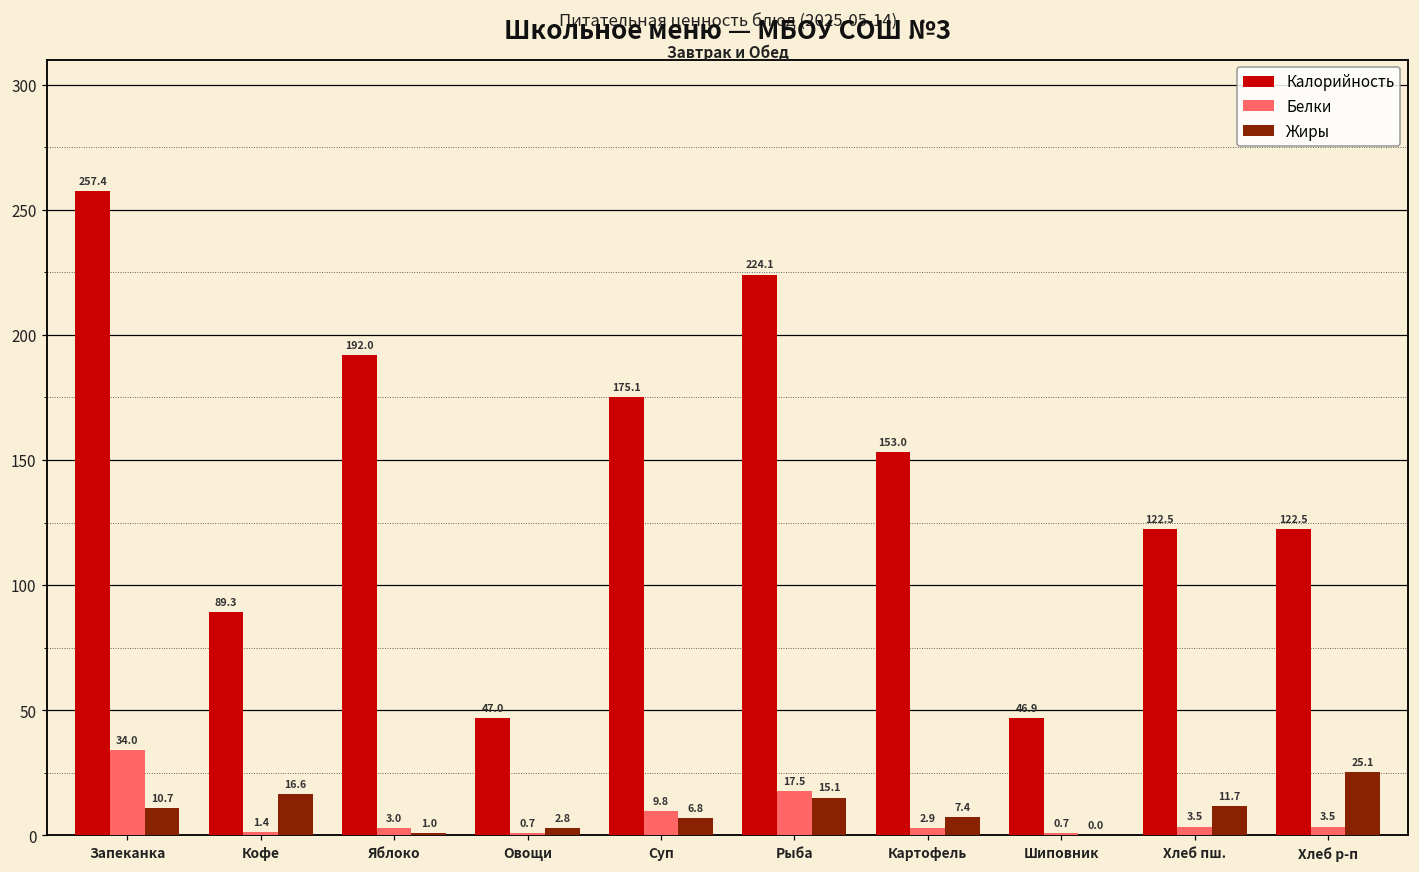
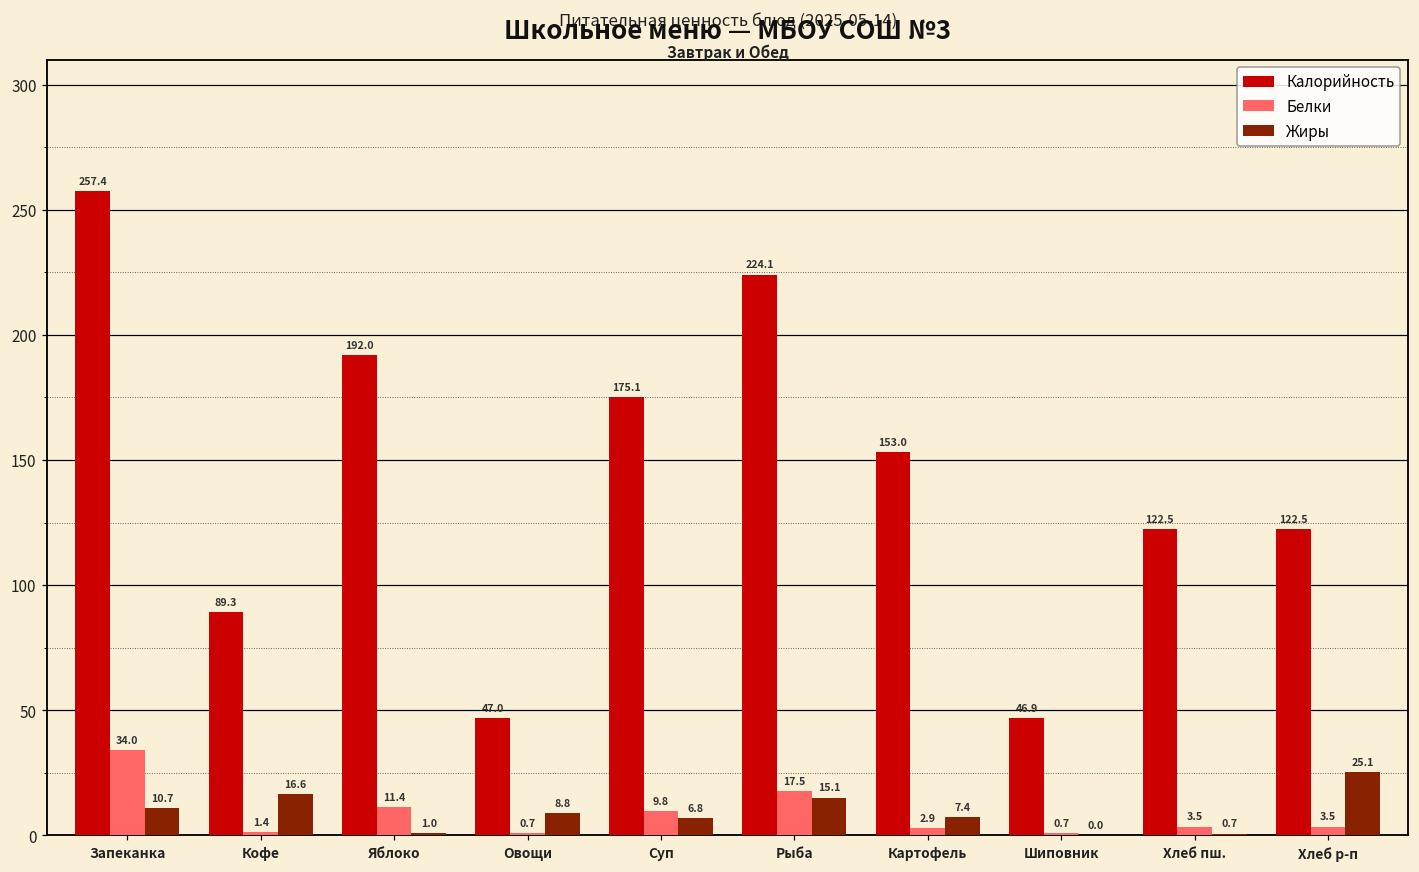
Белки, Яблоко: 3.0 -> 11.4
Жиры, Овощи: 2.8 -> 8.8
Жиры, Хлеб пш.: 11.7 -> 0.7
